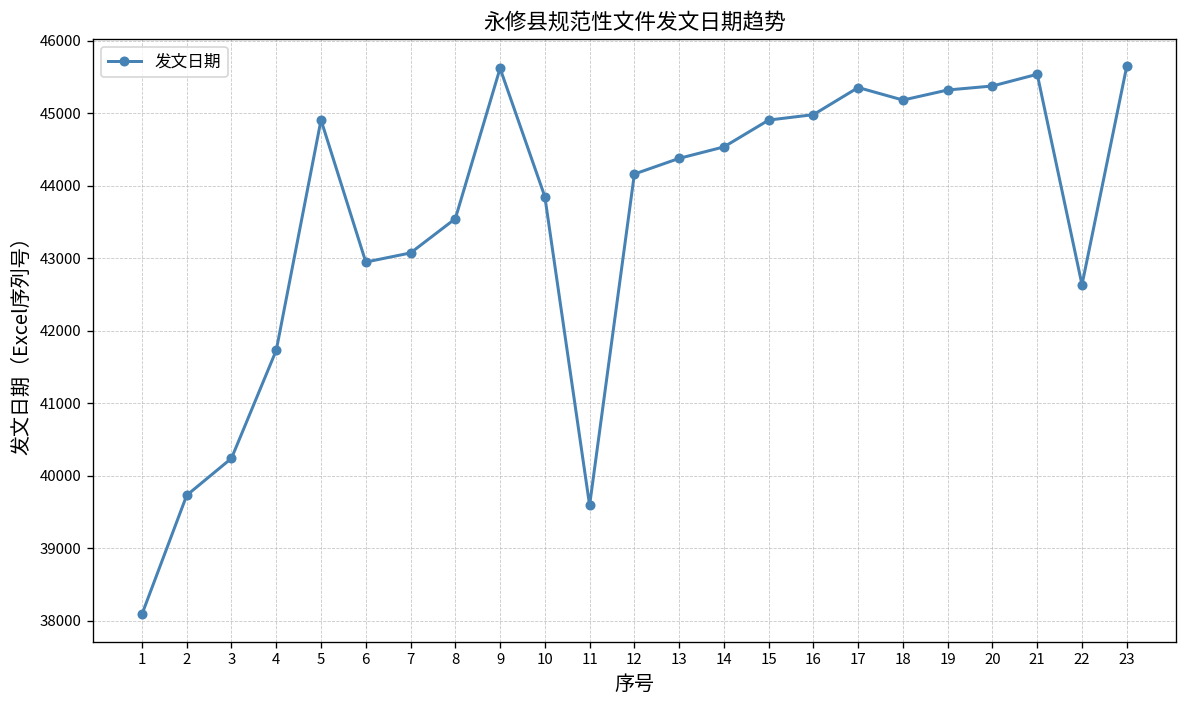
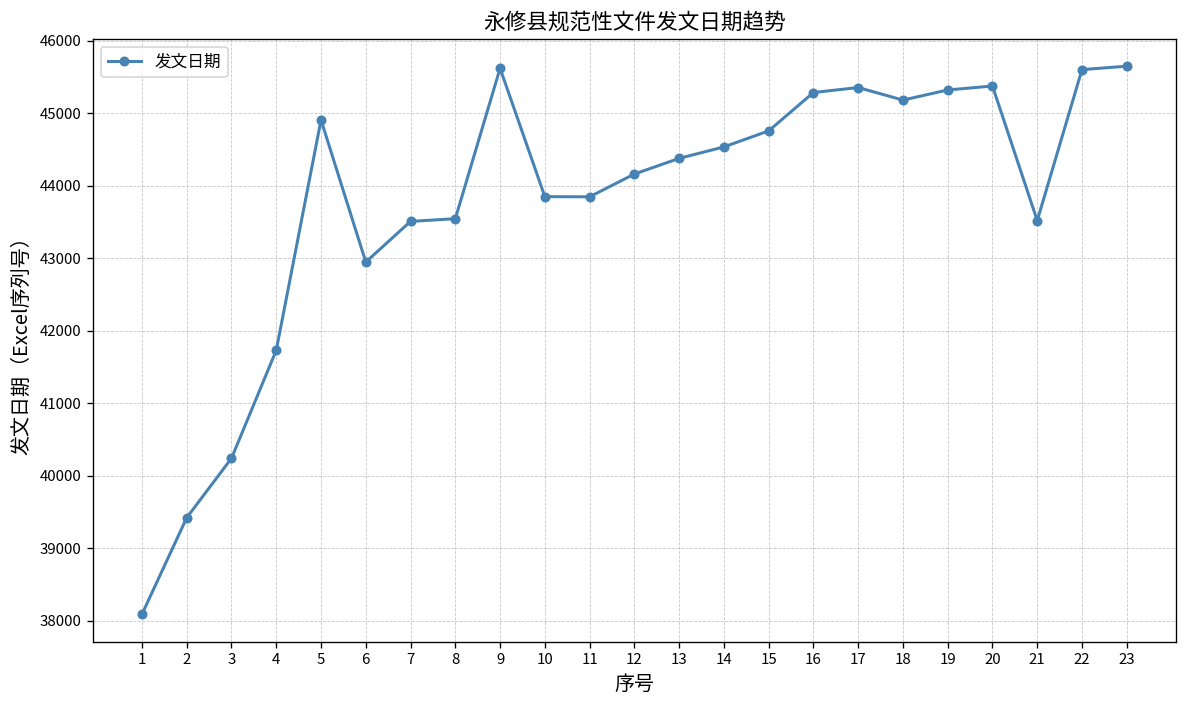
2: 39700 -> 39400
7: 43100 -> 43500
11: 39600 -> 43800
15: 44900 -> 44800
16: 45000 -> 45300
21: 45500 -> 43500
22: 42600 -> 45600
